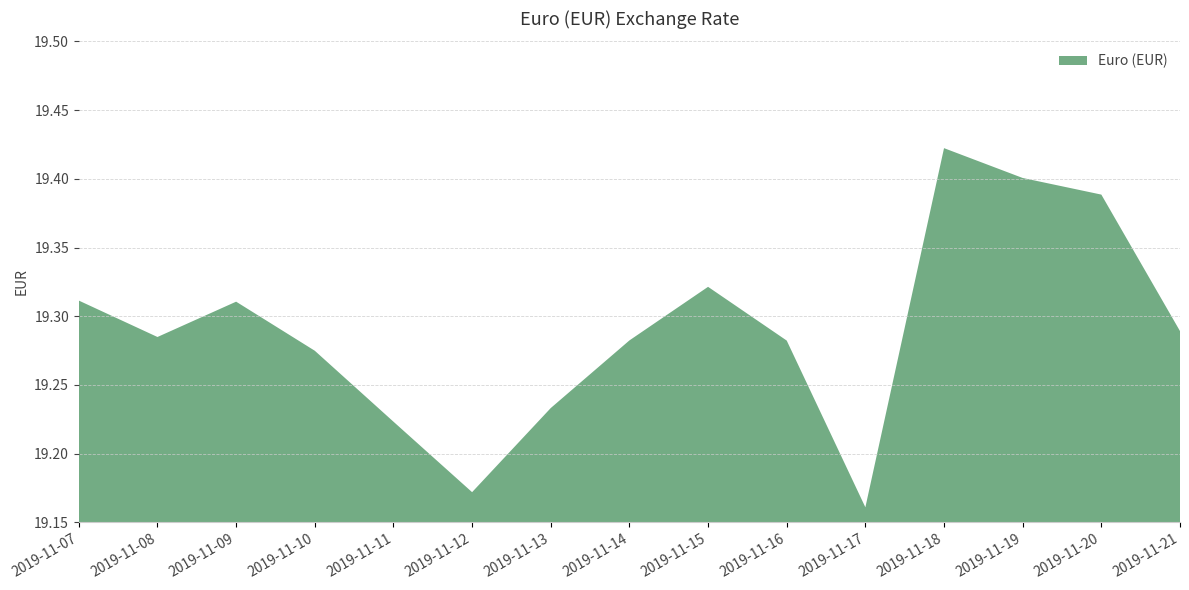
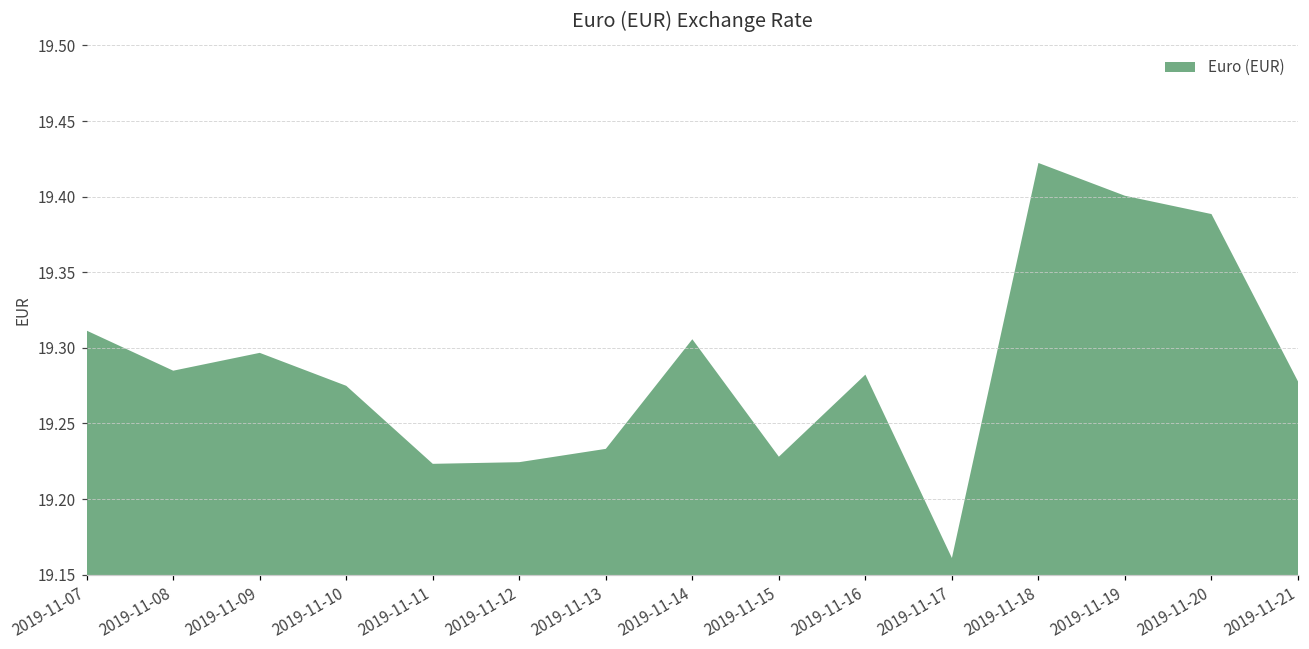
2019-11-09: 19.311 -> 19.297
2019-11-12: 19.172 -> 19.224
2019-11-14: 19.282 -> 19.306
2019-11-15: 19.321 -> 19.228
2019-11-21: 19.289 -> 19.278
